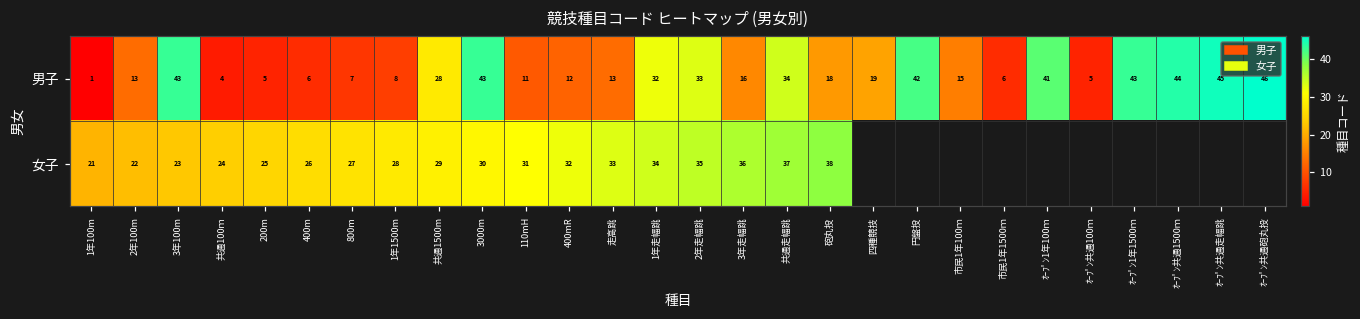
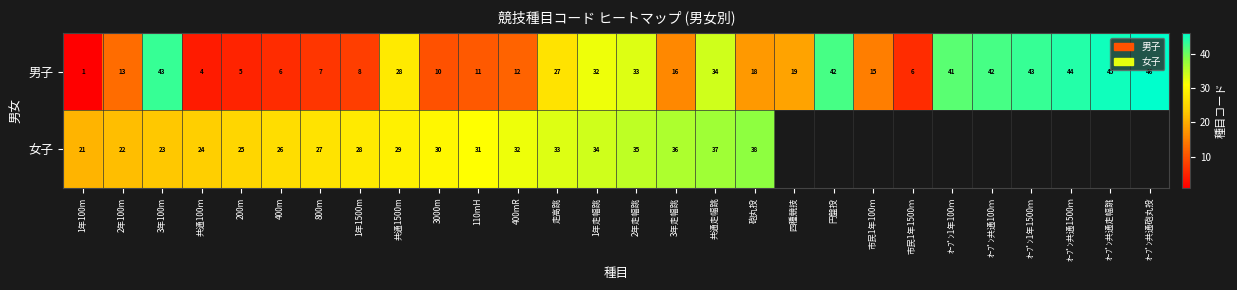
男子, 3000m: 43 -> 10
男子, 走高跳: 13 -> 27
男子, ｵｰﾌﾟﾝ共通100ｍ: 5 -> 42
